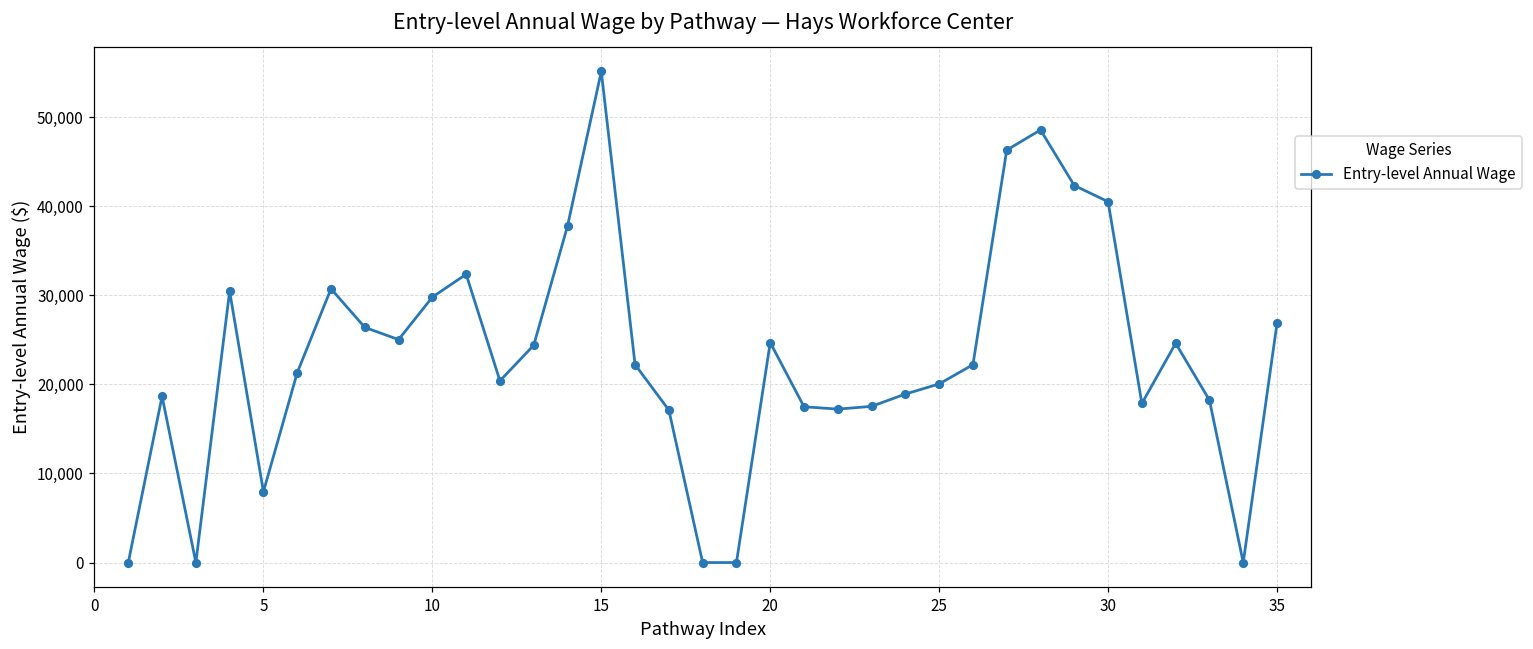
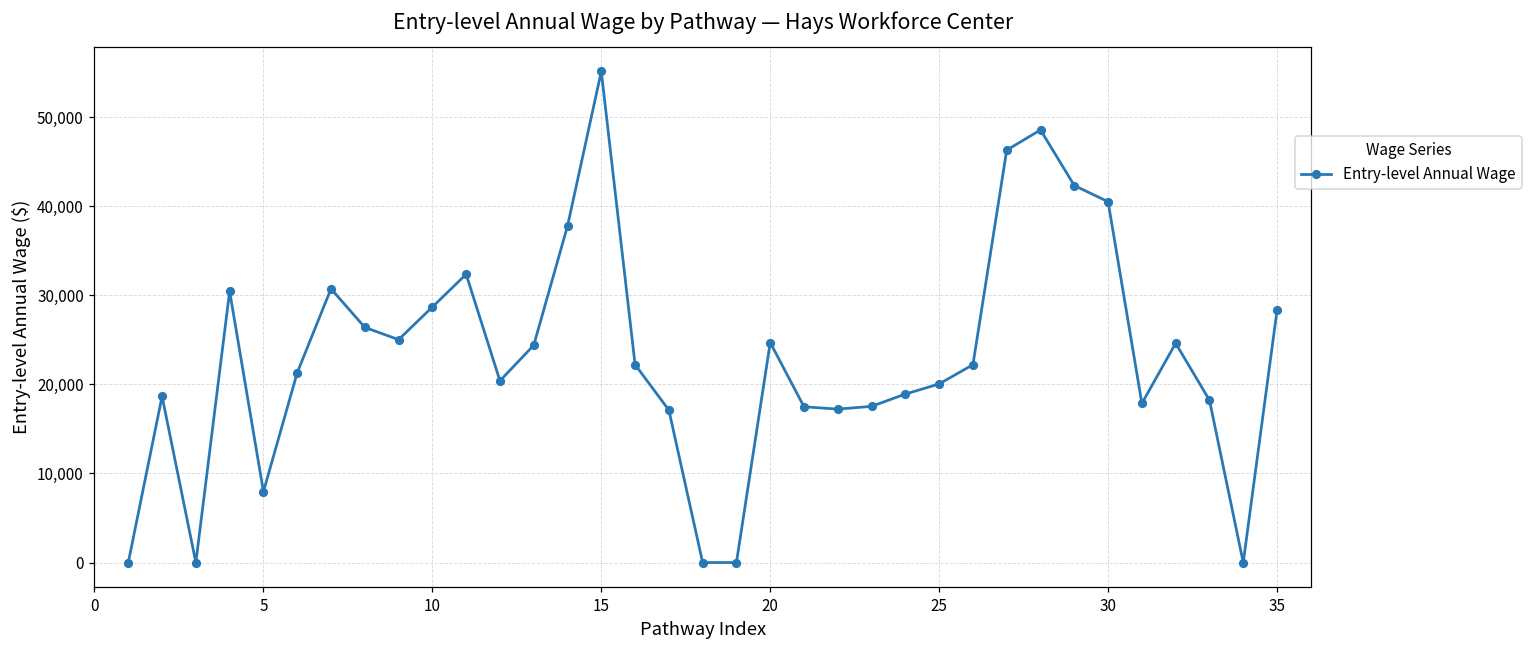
10: 30,000 -> 29,000
35: 27,000 -> 28,000
